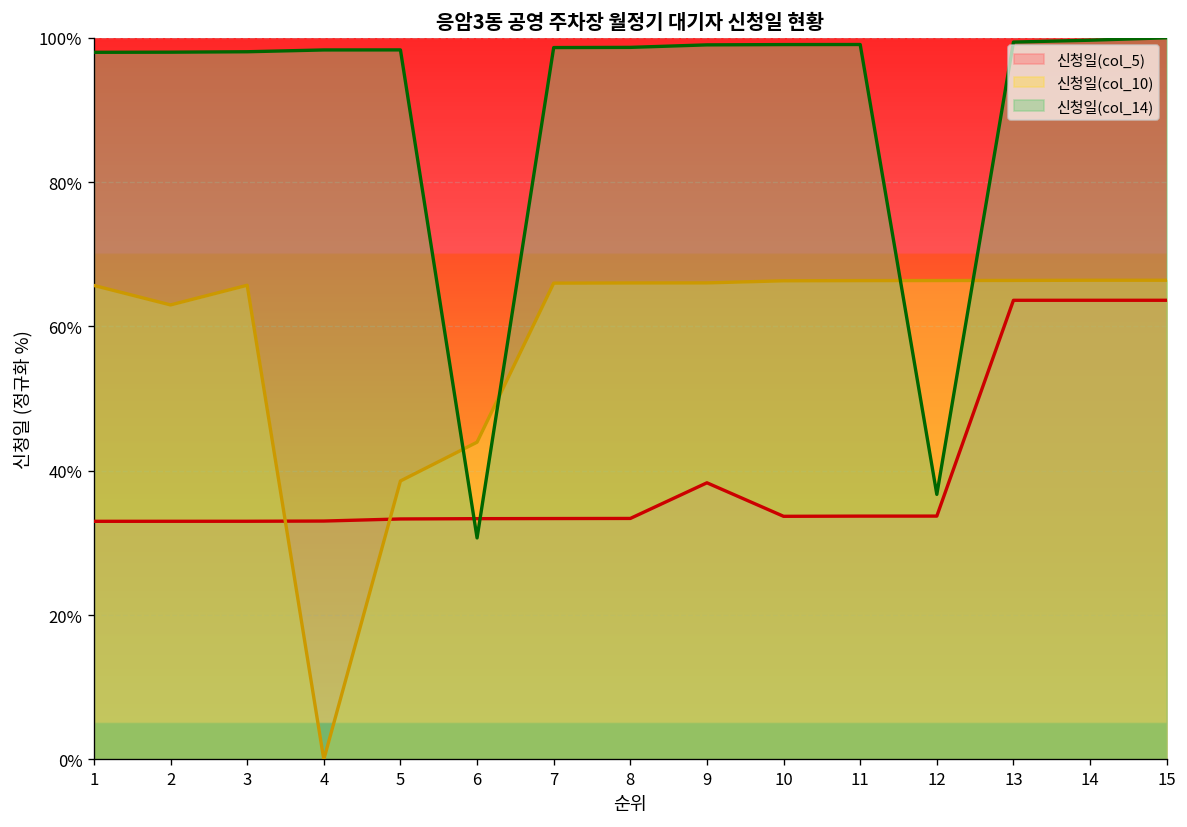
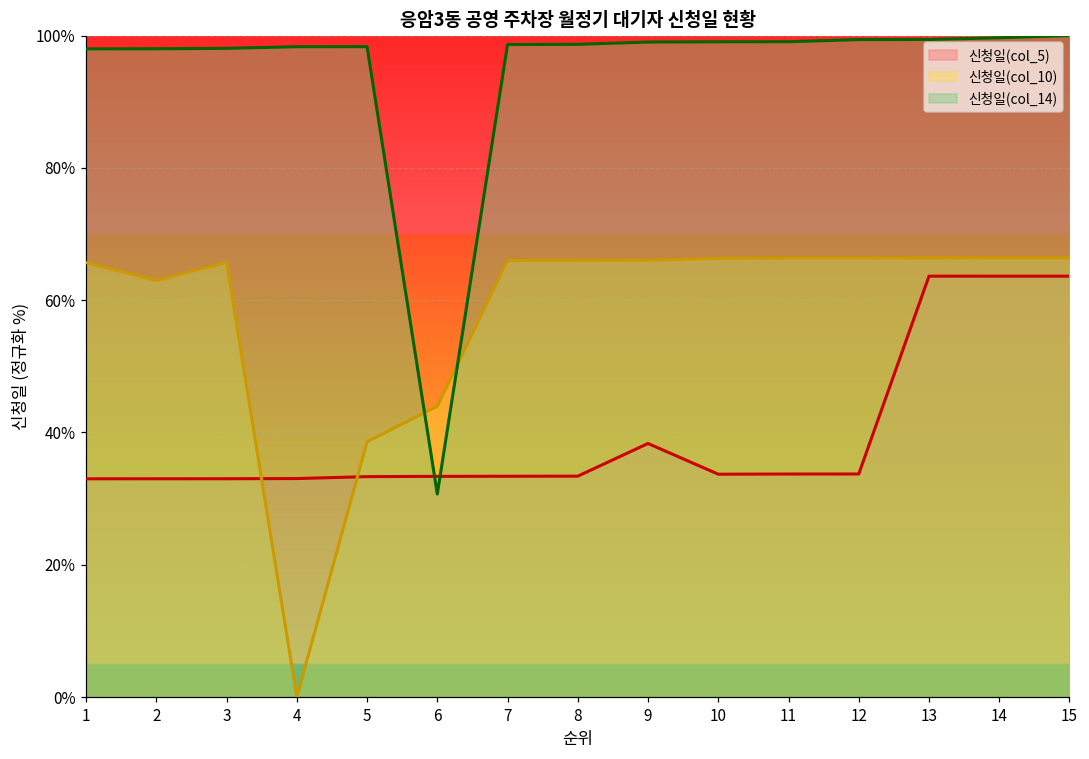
신청일(col_14), 12: 37% -> 99%
